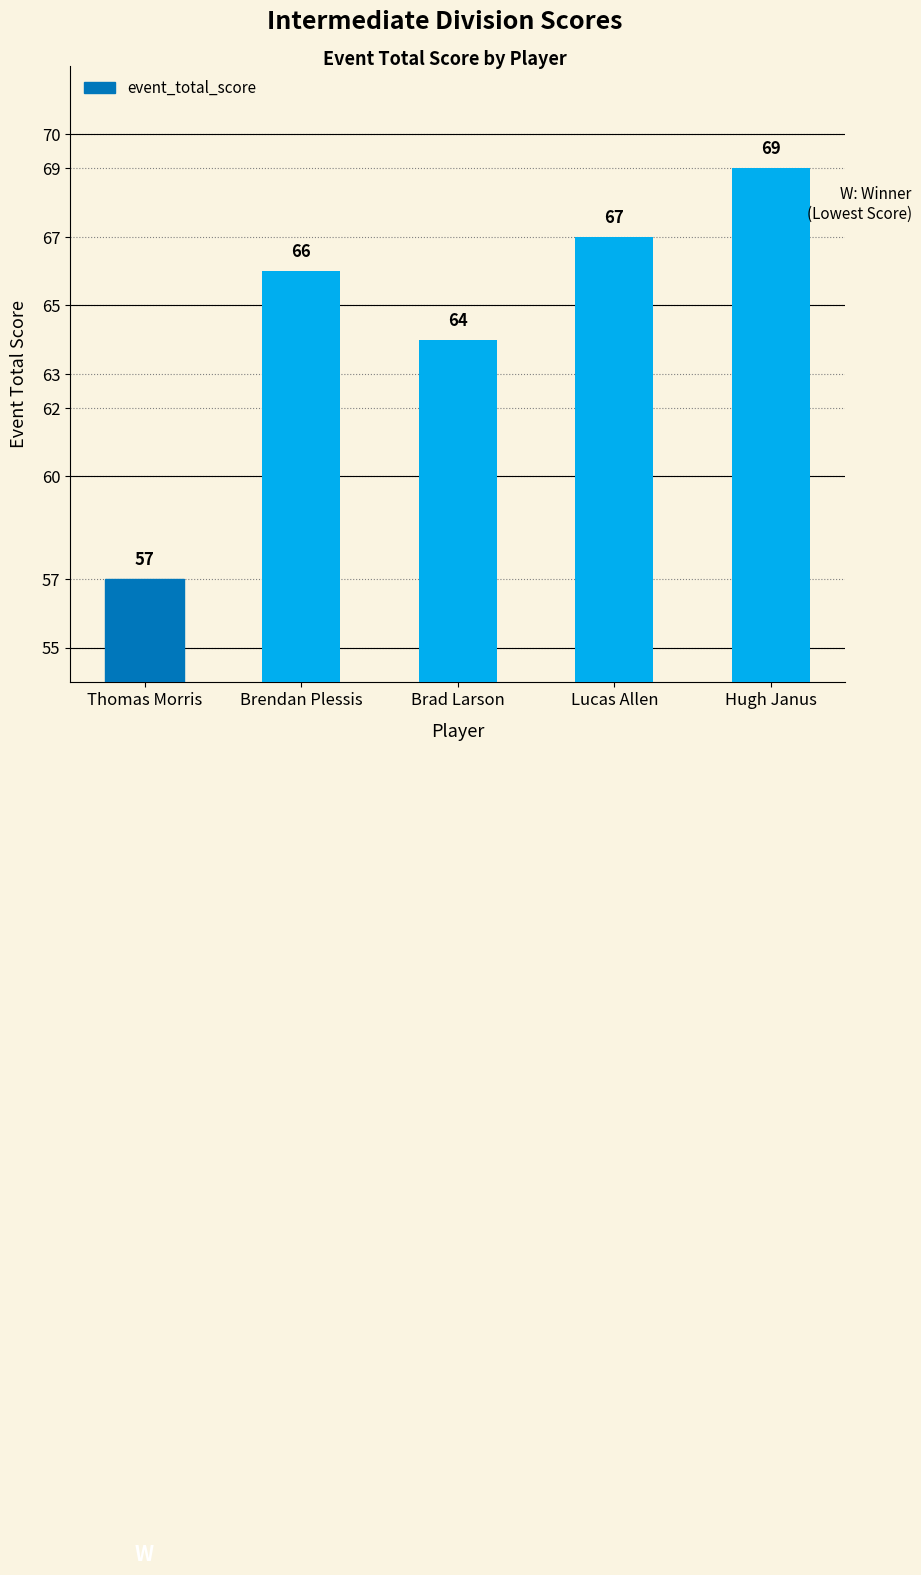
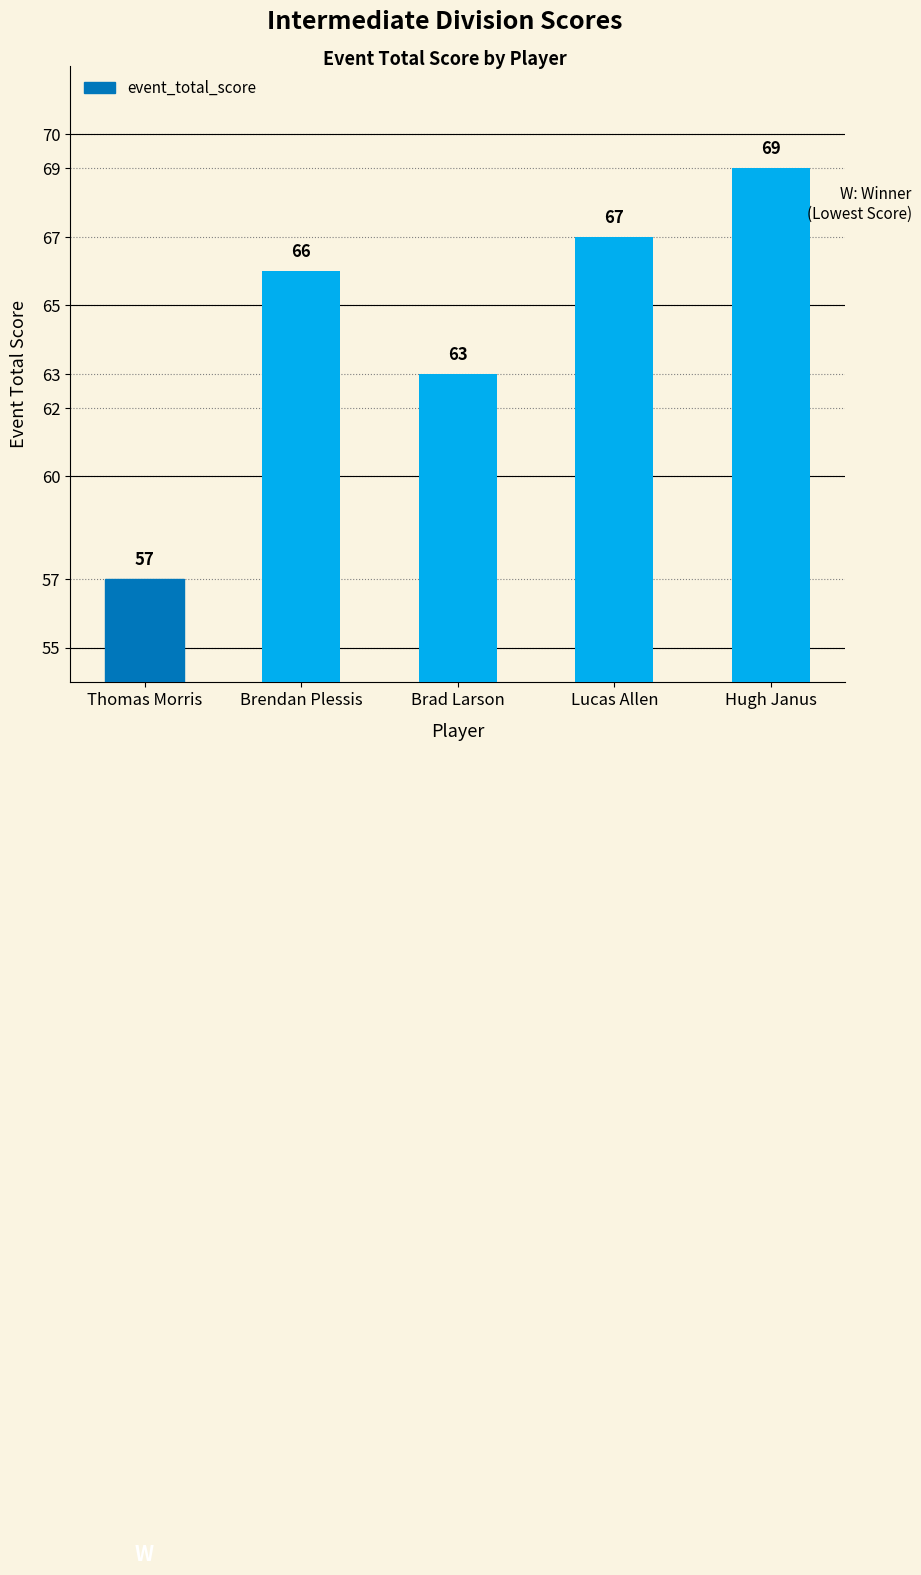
Brad Larson: 64 -> 63
